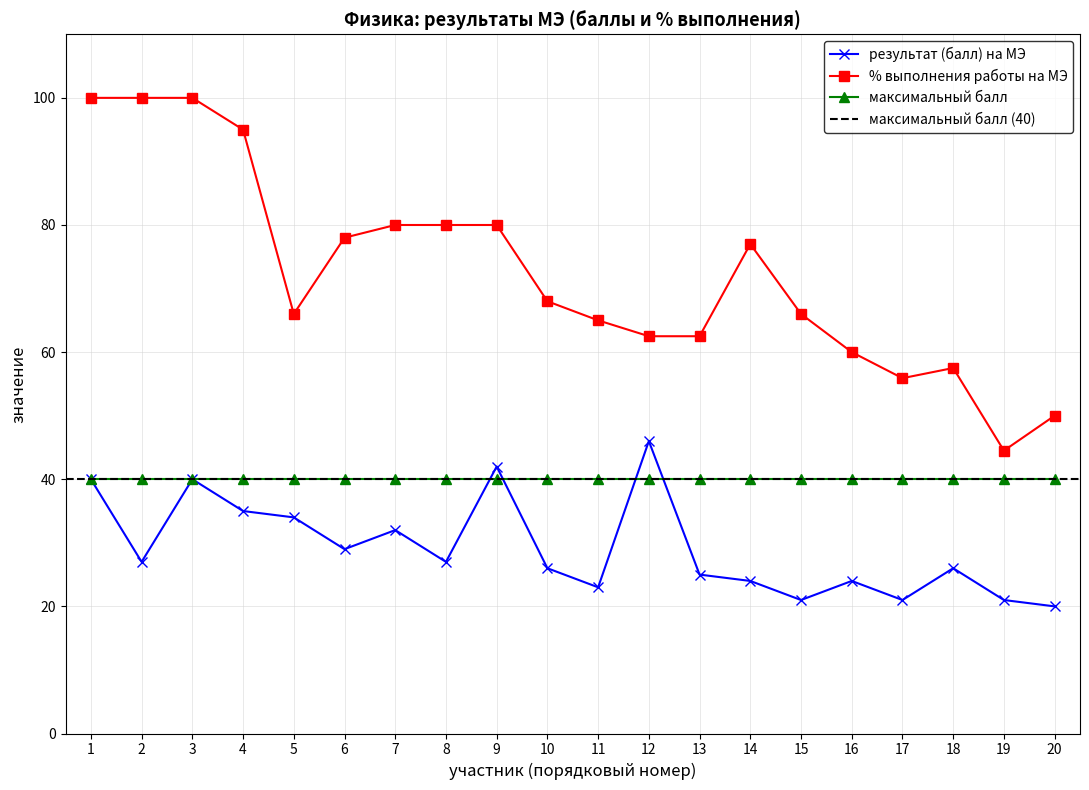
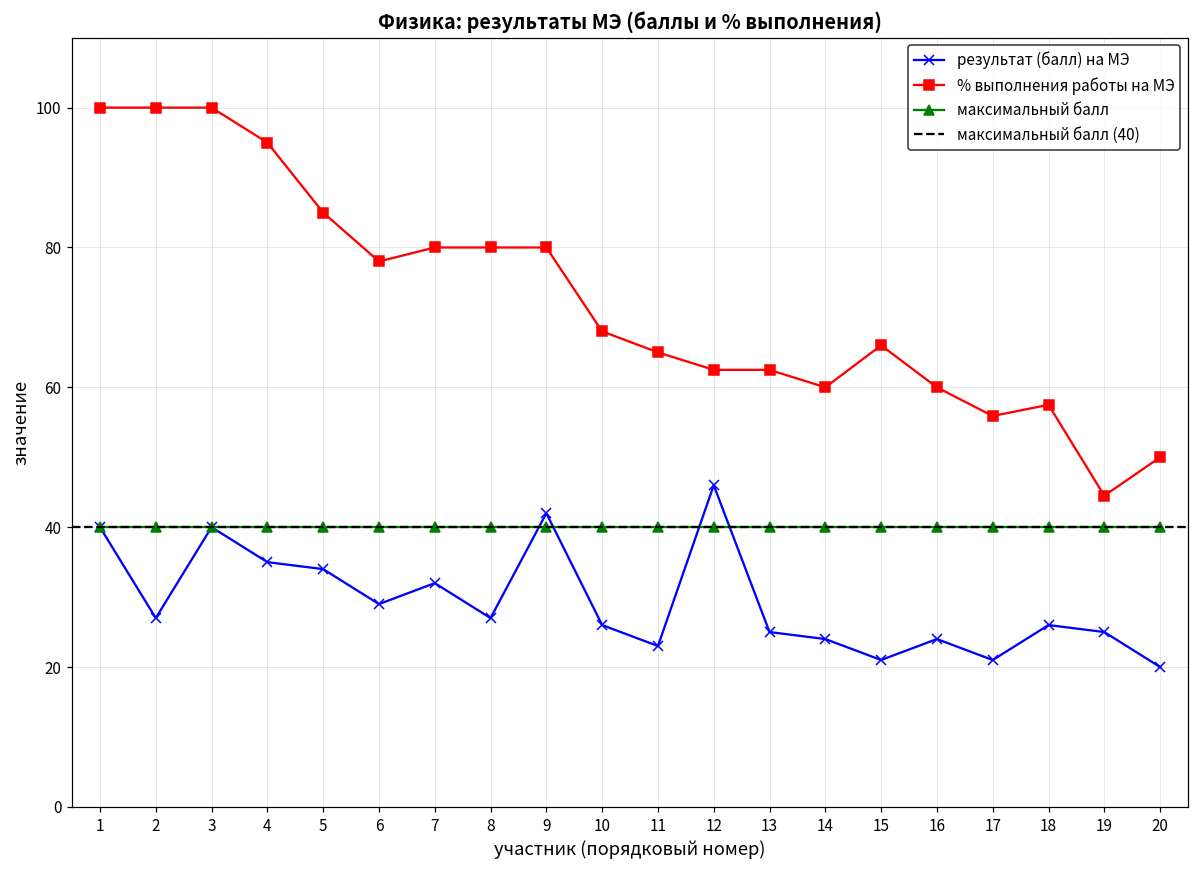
% выполнения работы на МЭ, 5: 66 -> 85
% выполнения работы на МЭ, 14: 77 -> 60
результат (балл) на МЭ, 19: 21 -> 25
